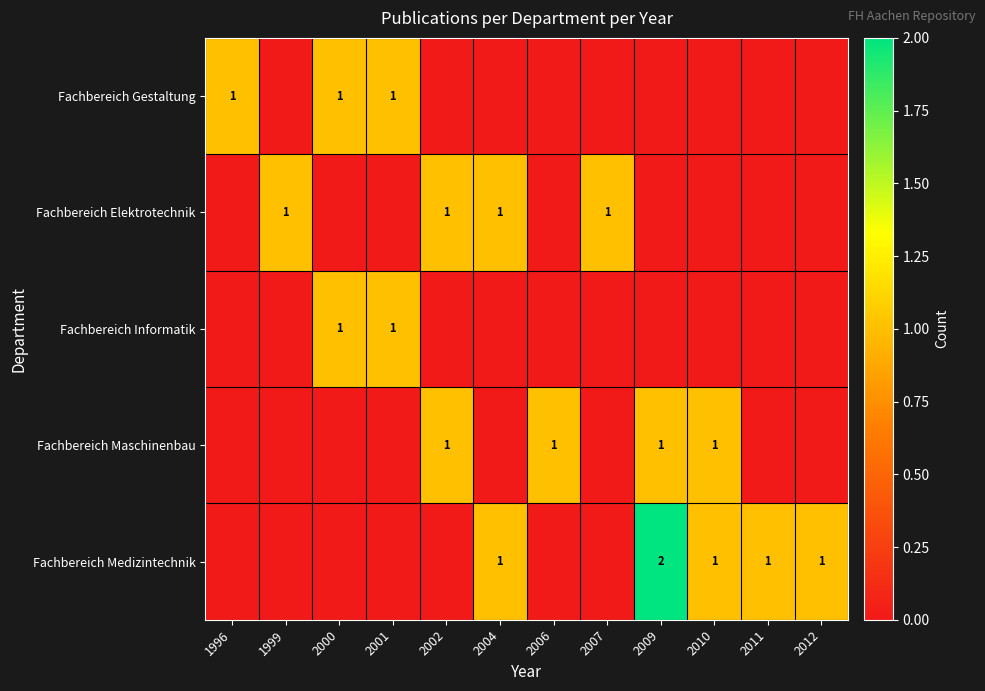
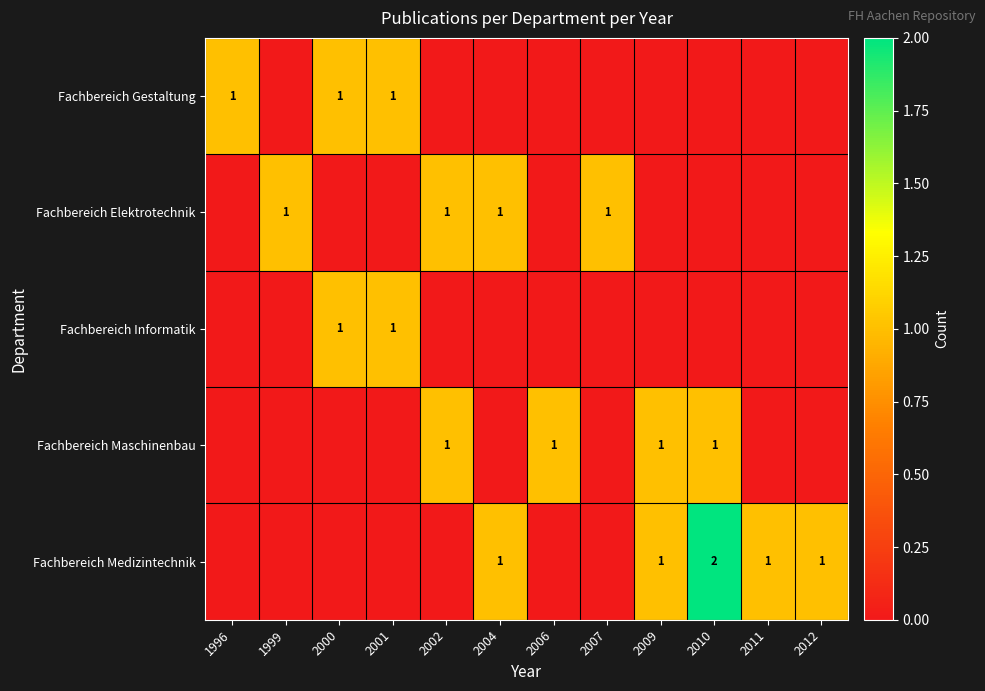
Fachbereich Medizintechnik, 2009: 2 -> 1
Fachbereich Medizintechnik, 2010: 1 -> 2
